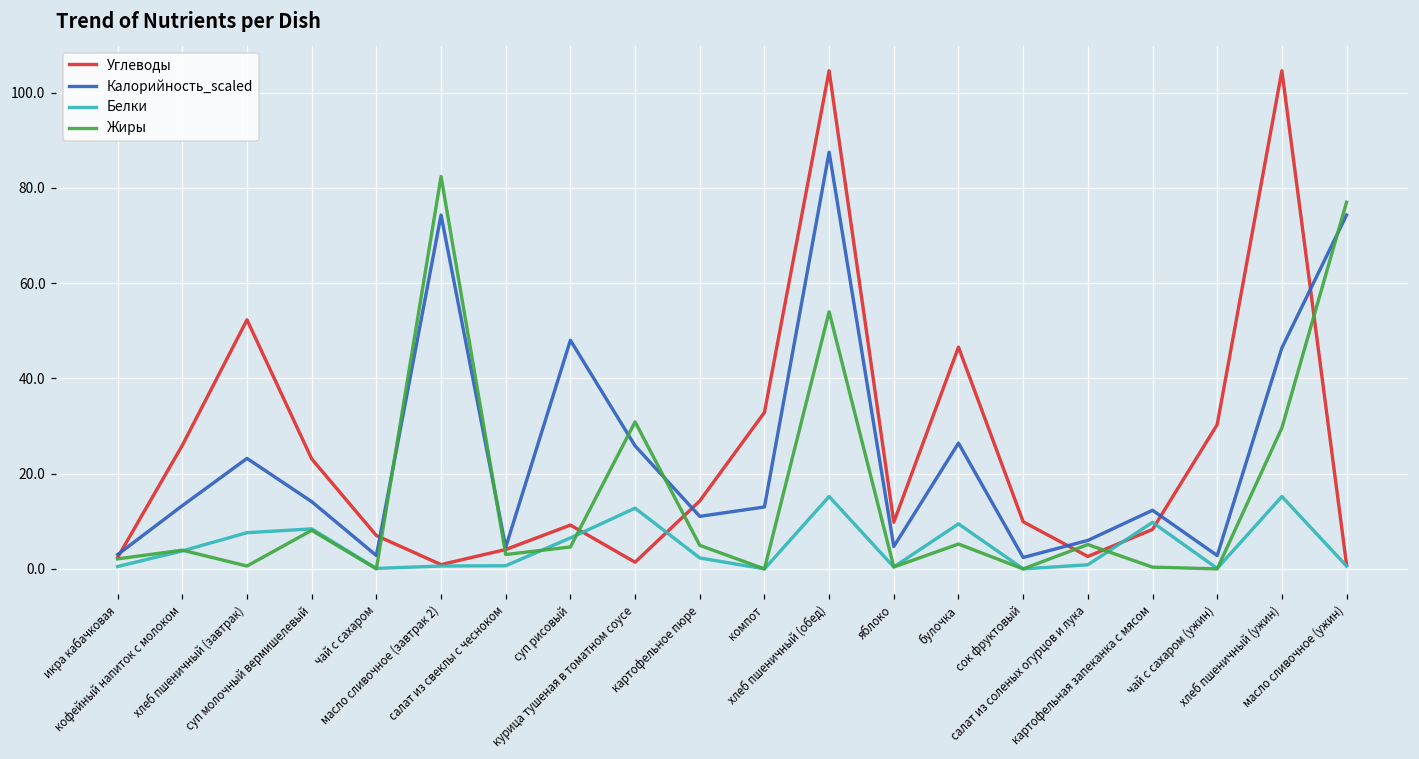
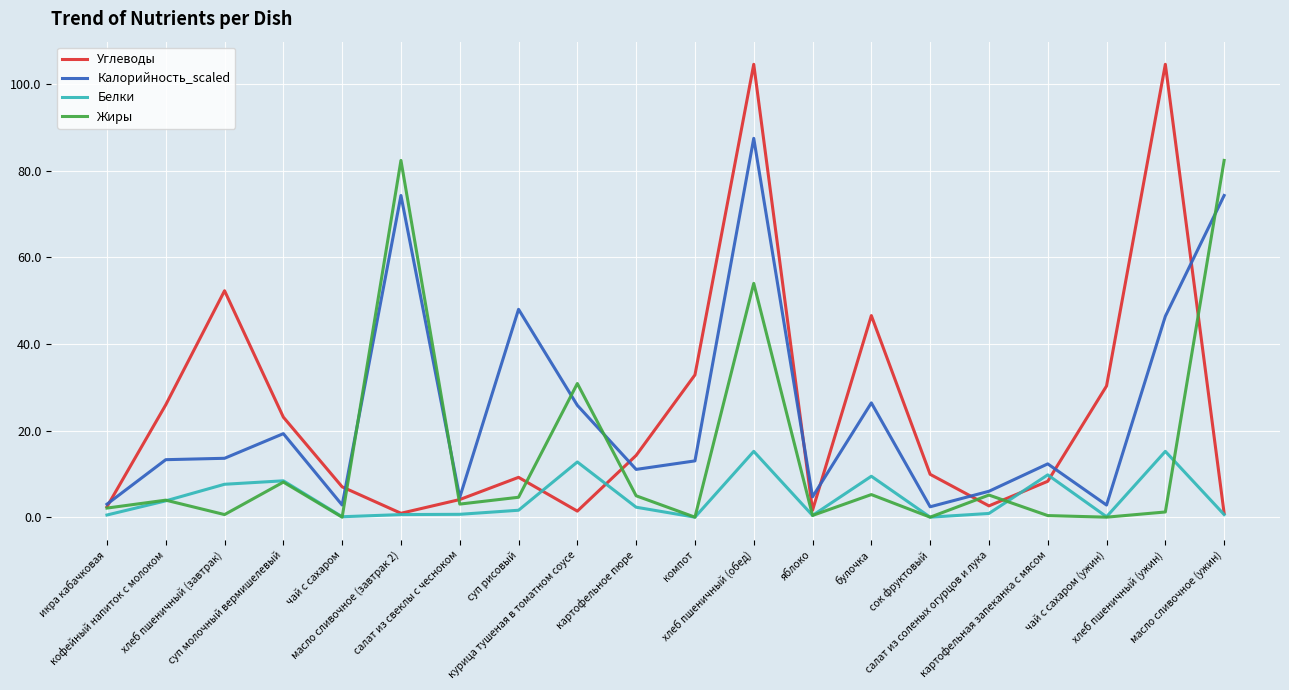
Калорийность_scaled, хлеб пшеничный (завтрак): 23 -> 14
Калорийность_scaled, суп молочный вермишелевый: 14 -> 19
Белки, суп рисовый: 7 -> 2
Углеводы, яблоко: 10 -> 2
Жиры, хлеб пшеничный (ужин): 30 -> 1
Жиры, масло сливочное (ужин): 77 -> 82
